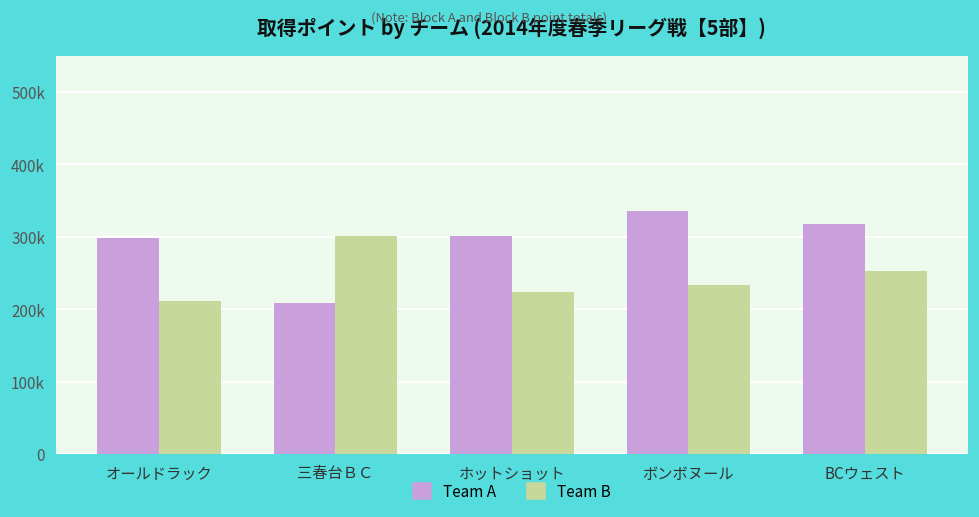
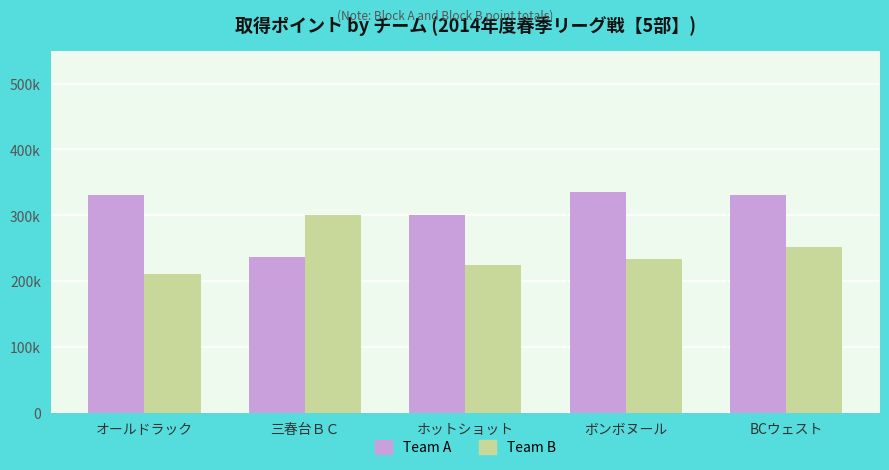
Team A, オールドラック: 300000 -> 330000
Team A, 三春台ＢＣ: 210000 -> 240000
Team A, BCウェスト: 320000 -> 330000
